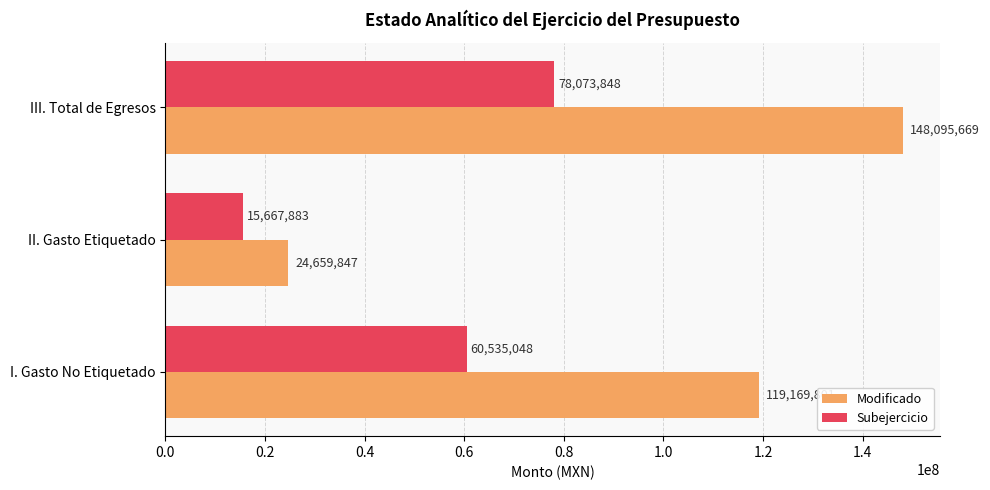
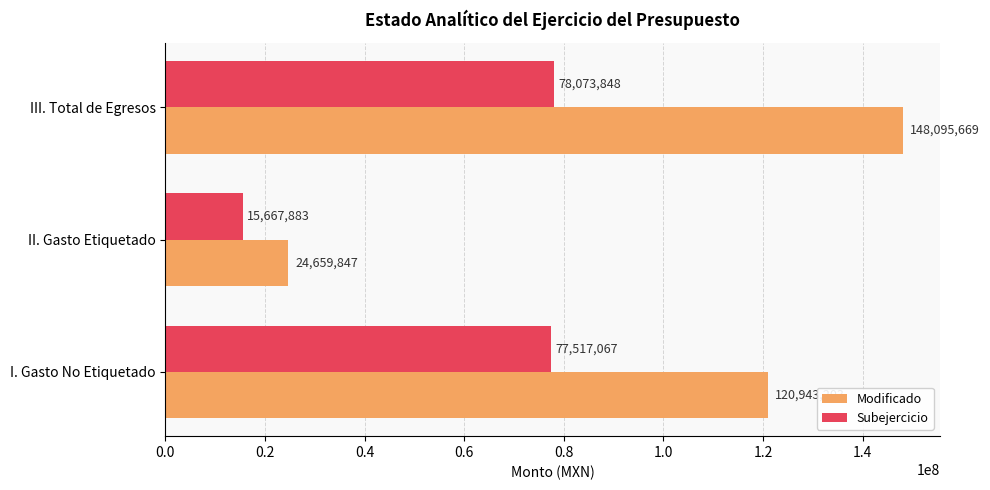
Subejercicio, I. Gasto No Etiquetado: 60,535,048 -> 77,517,067
Modificado, I. Gasto No Etiquetado: 119000000 -> 121000000
